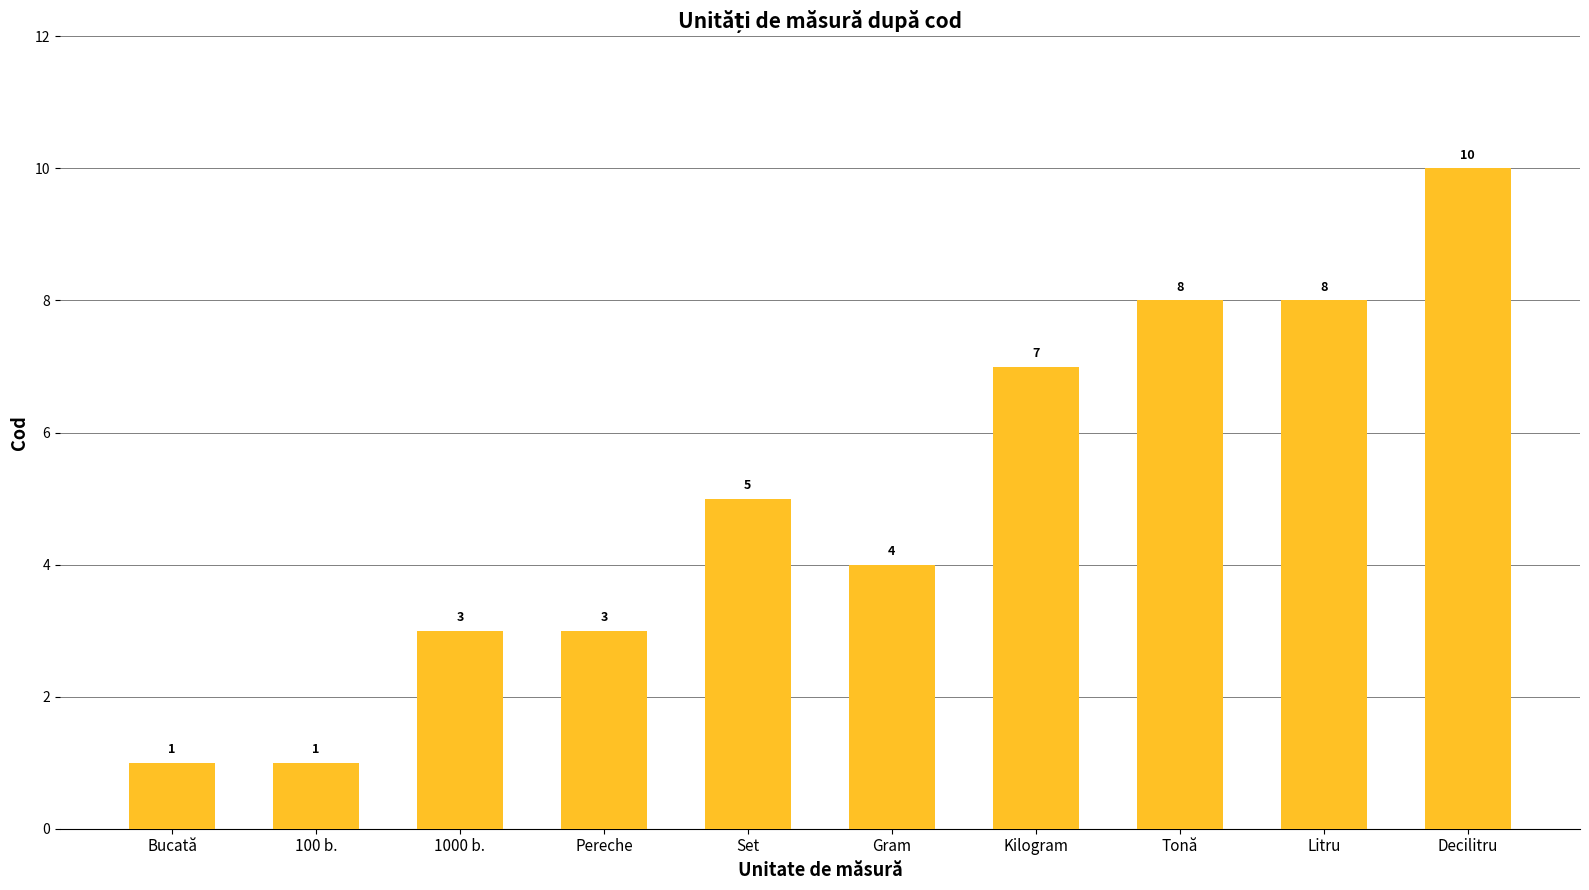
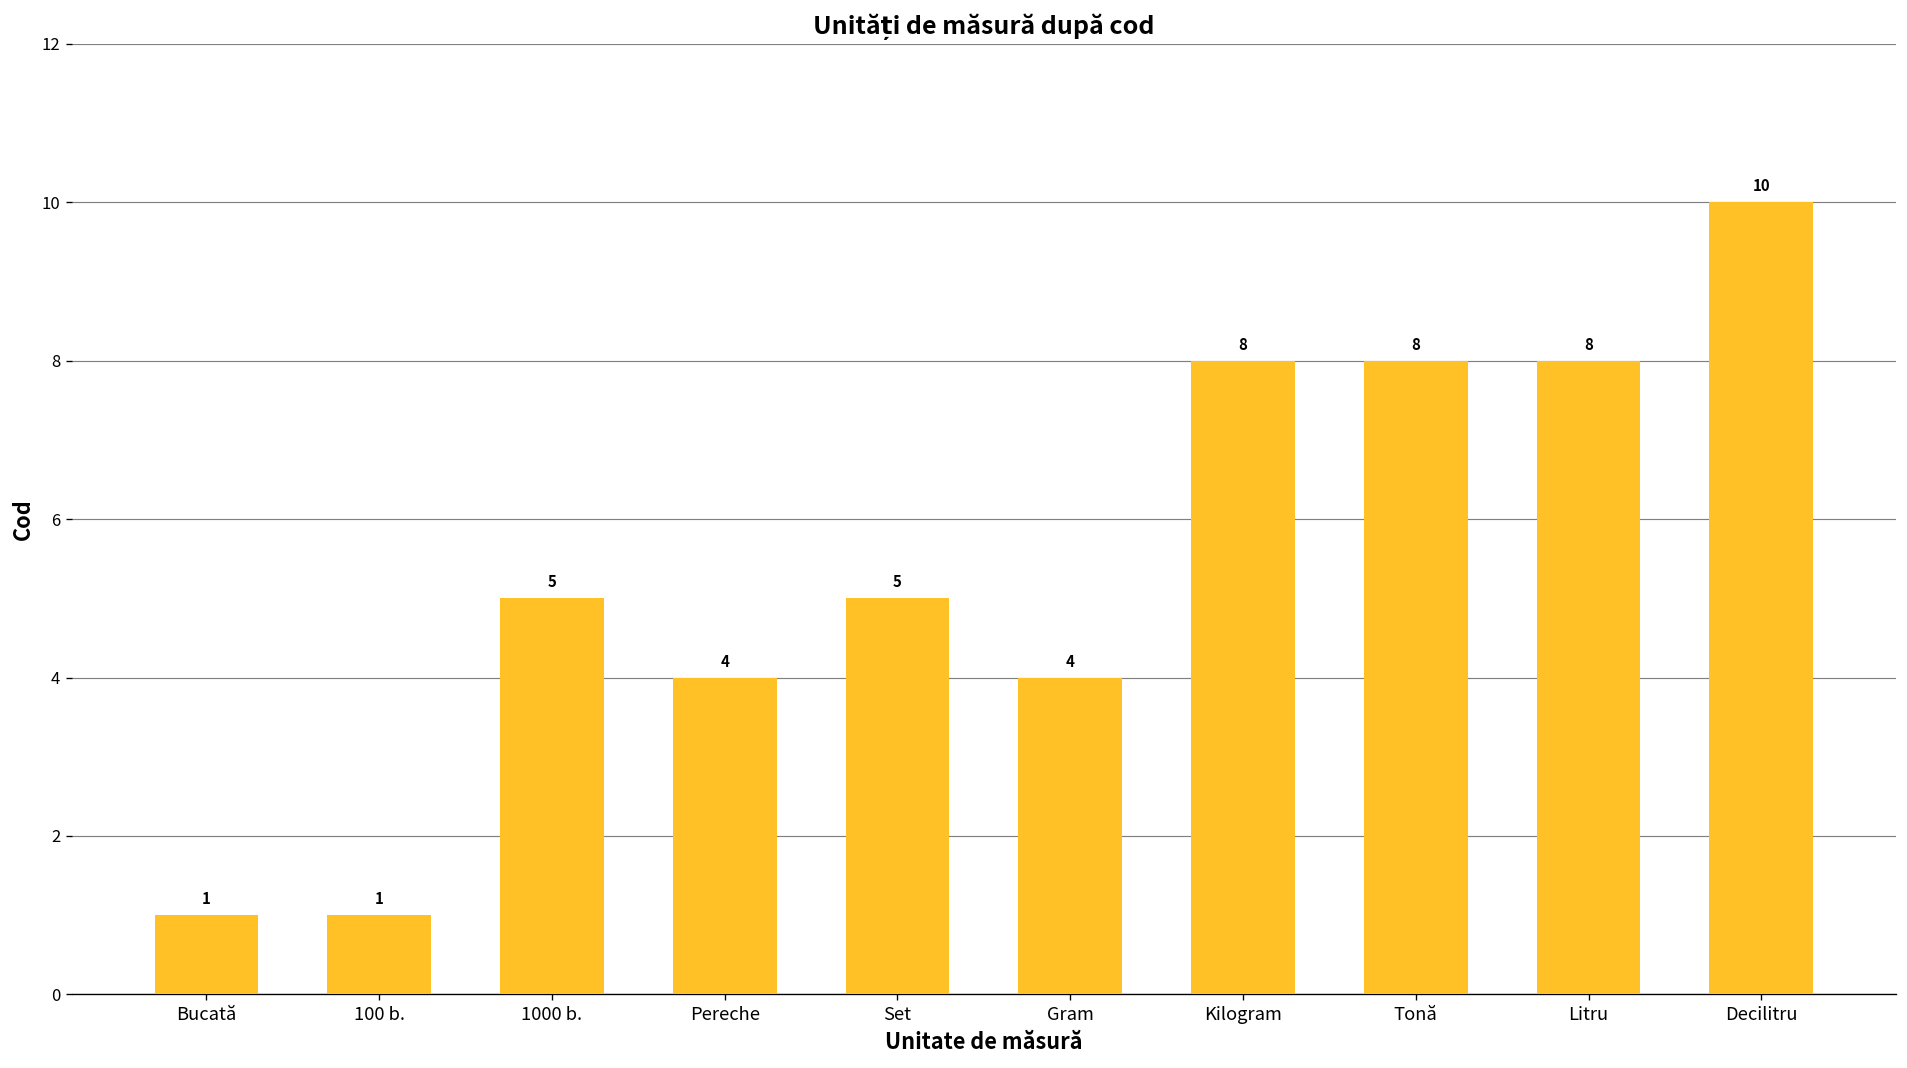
1000 b.: 3 -> 5
Pereche: 3 -> 4
Kilogram: 7 -> 8
